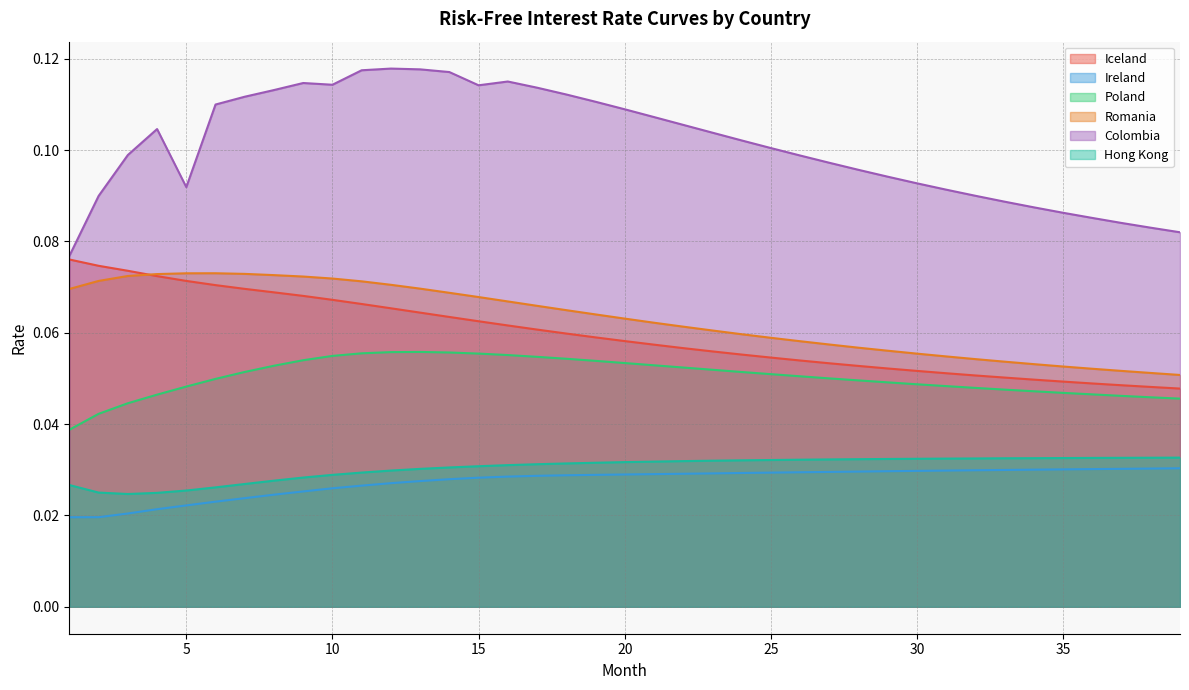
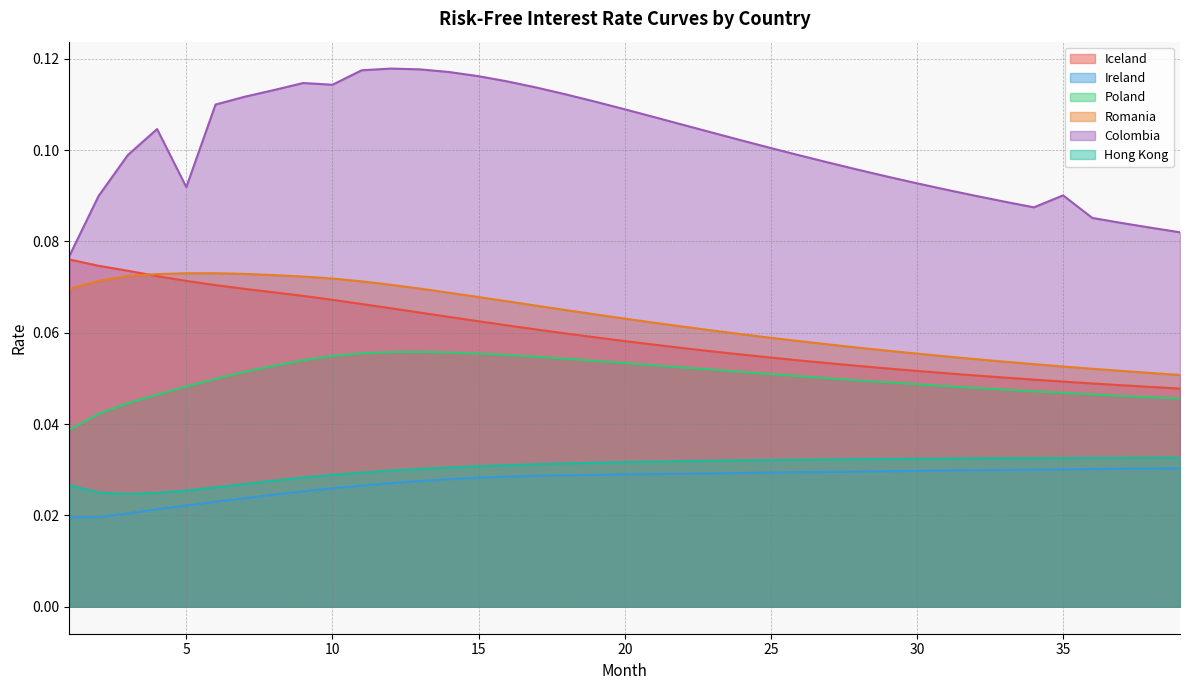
Colombia, 15: 0.114 -> 0.116
Colombia, 35: 0.086 -> 0.090
